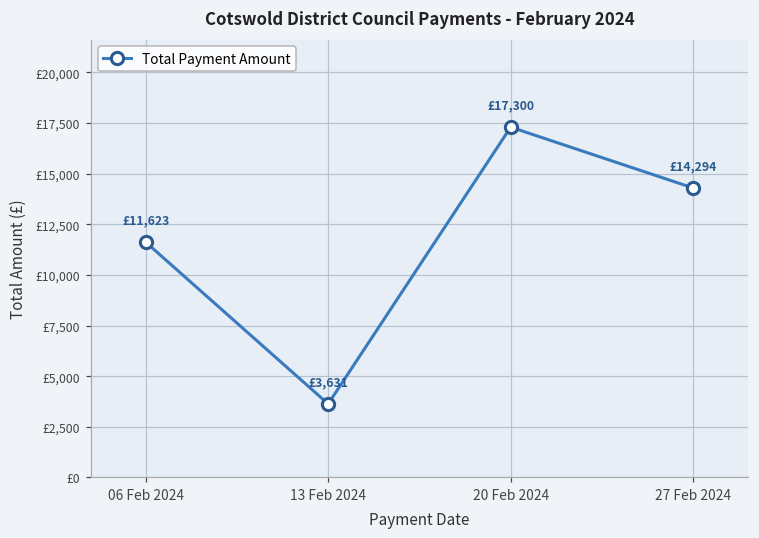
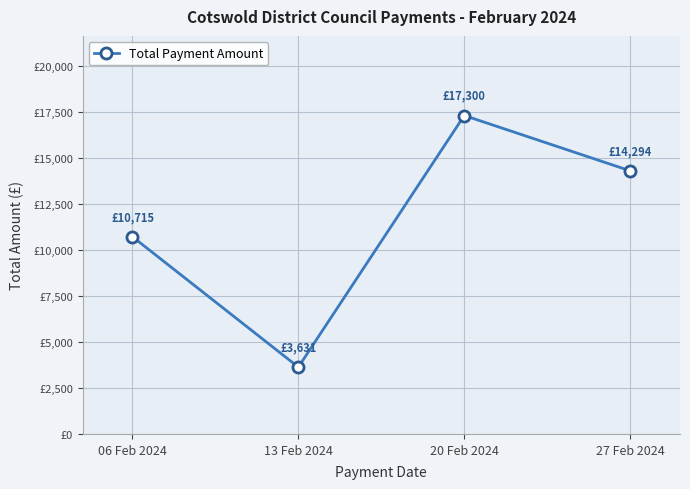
06 Feb 2024: £11,623 -> £10,715
